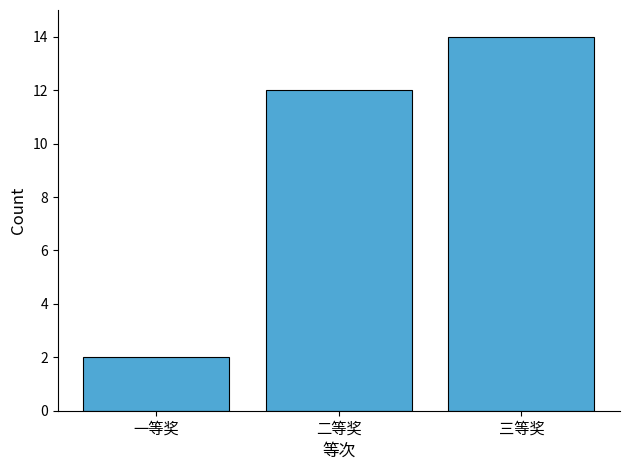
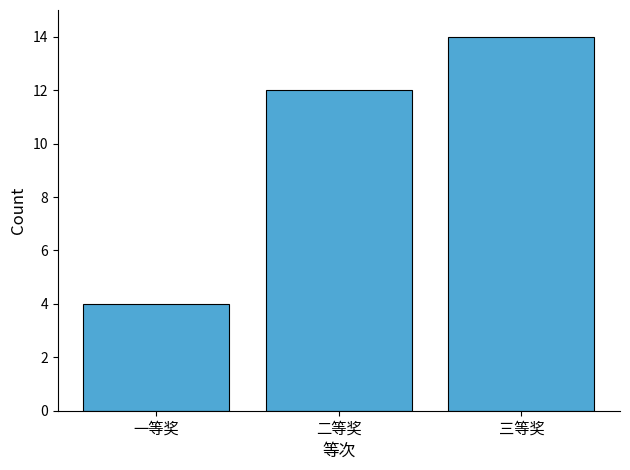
一等奖: 2 -> 4
